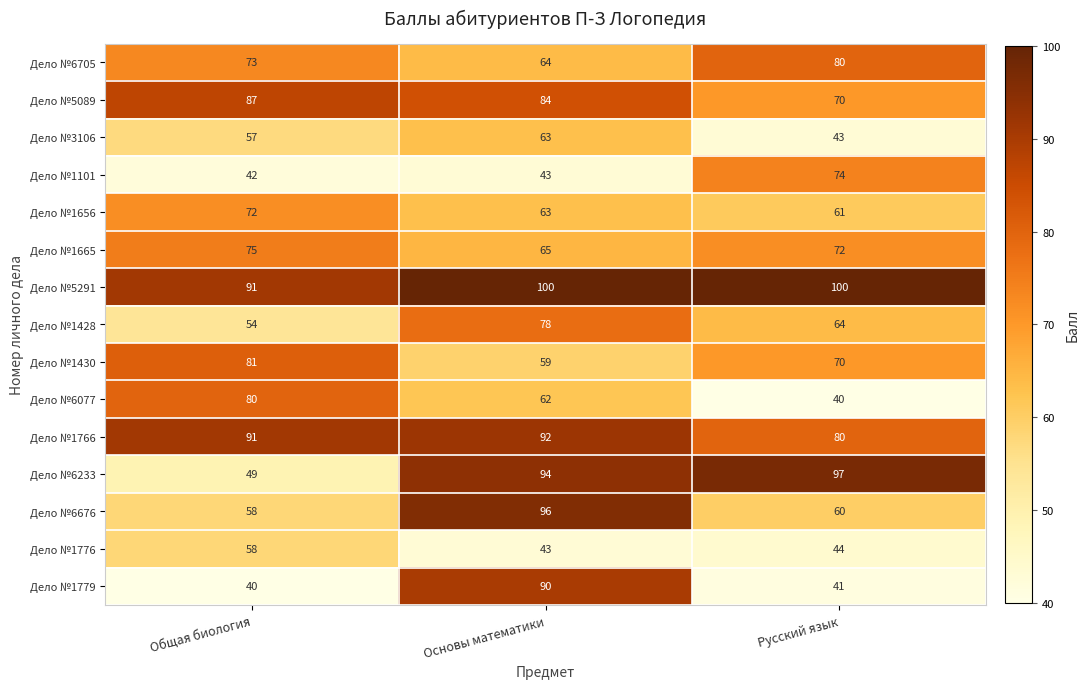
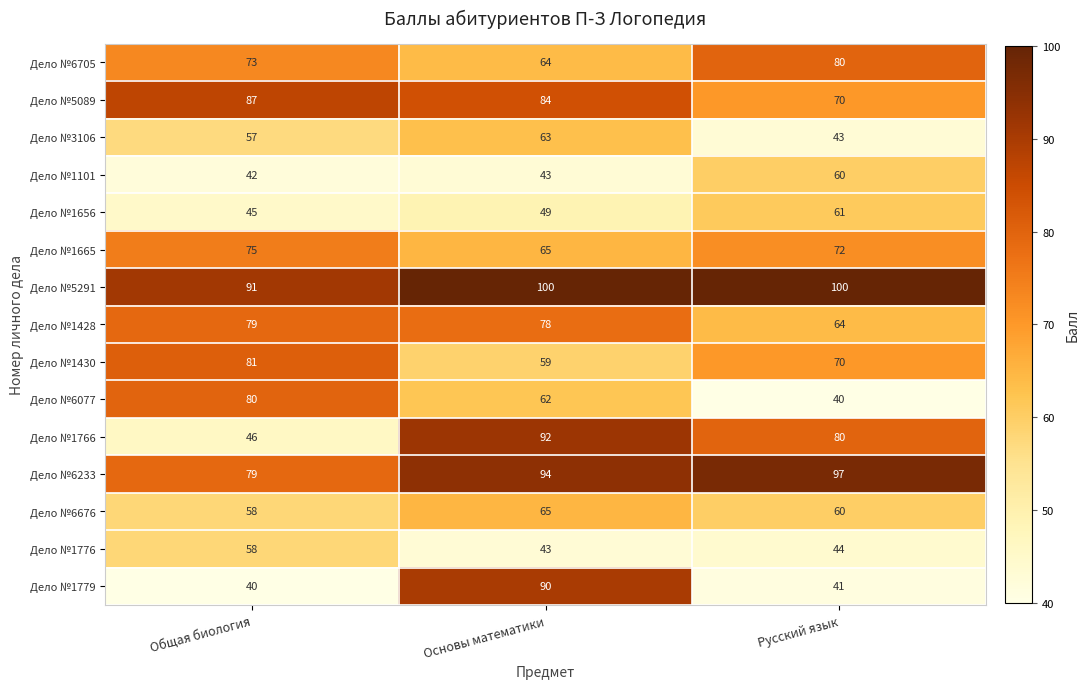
Дело №1101, Русский язык: 74 -> 60
Дело №1656, Общая биология: 72 -> 45
Дело №1656, Основы математики: 63 -> 49
Дело №1428, Общая биология: 54 -> 79
Дело №1766, Общая биология: 91 -> 46
Дело №6233, Общая биология: 49 -> 79
Дело №6676, Основы математики: 96 -> 65
